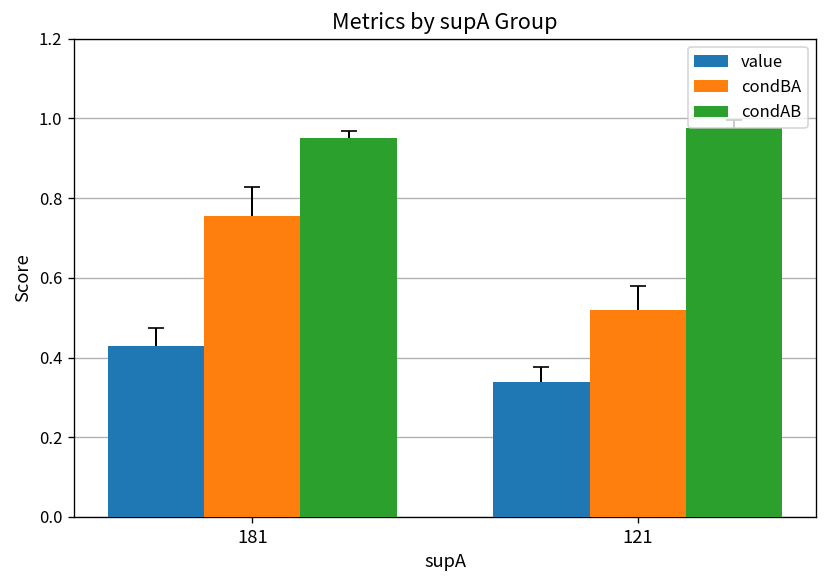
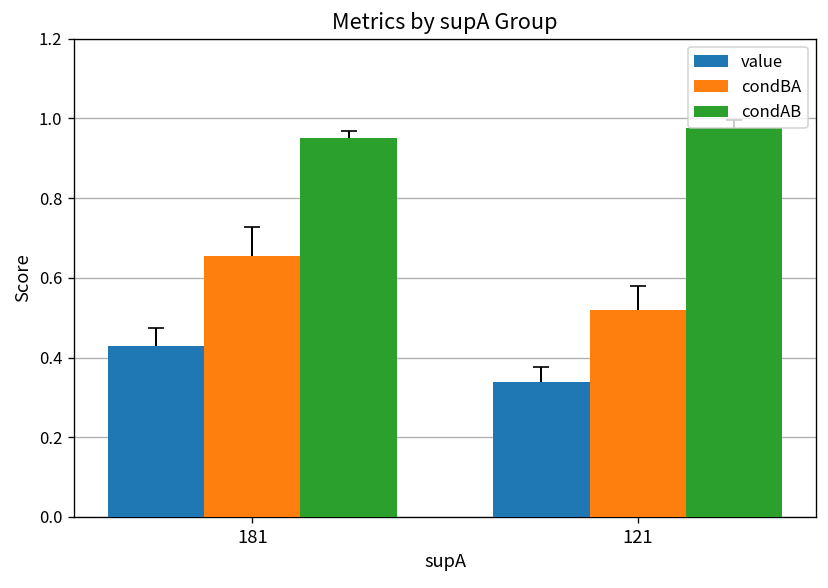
condBA, 181: 0.76 -> 0.66
